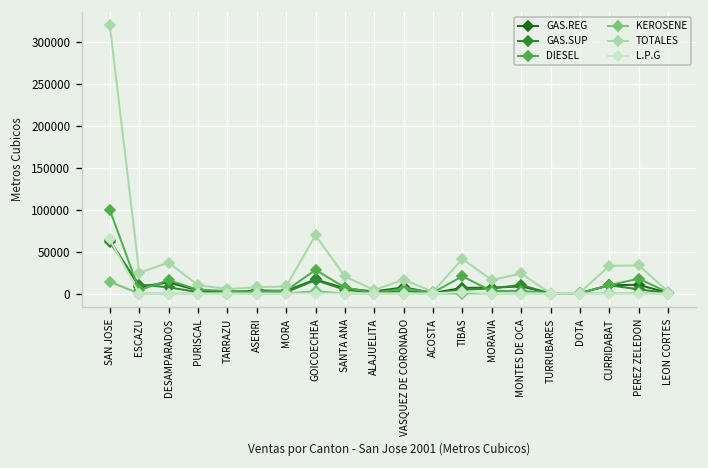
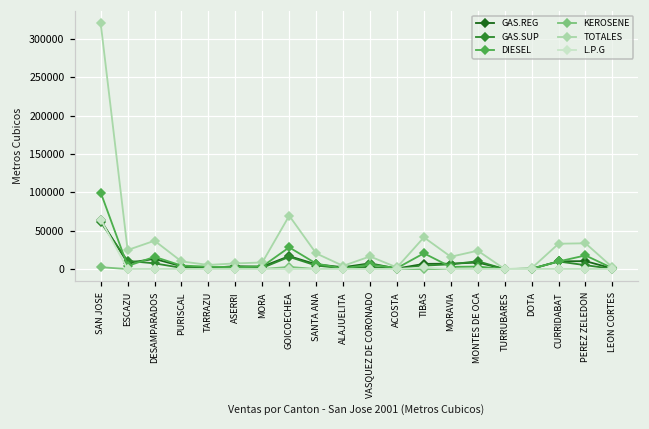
KEROSENE, SAN JOSE: 10000 -> 0
